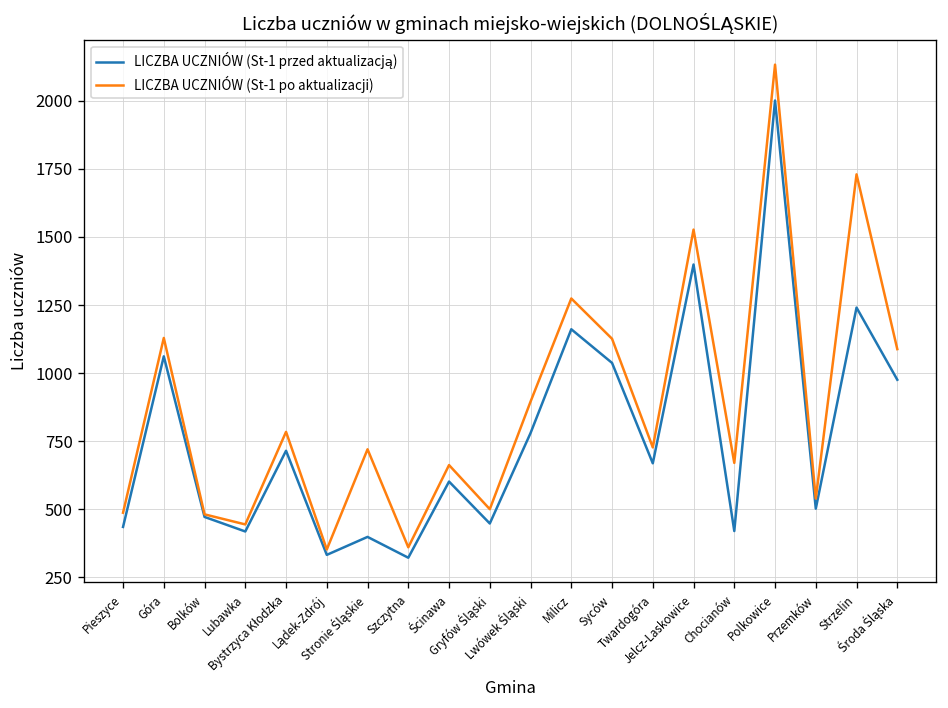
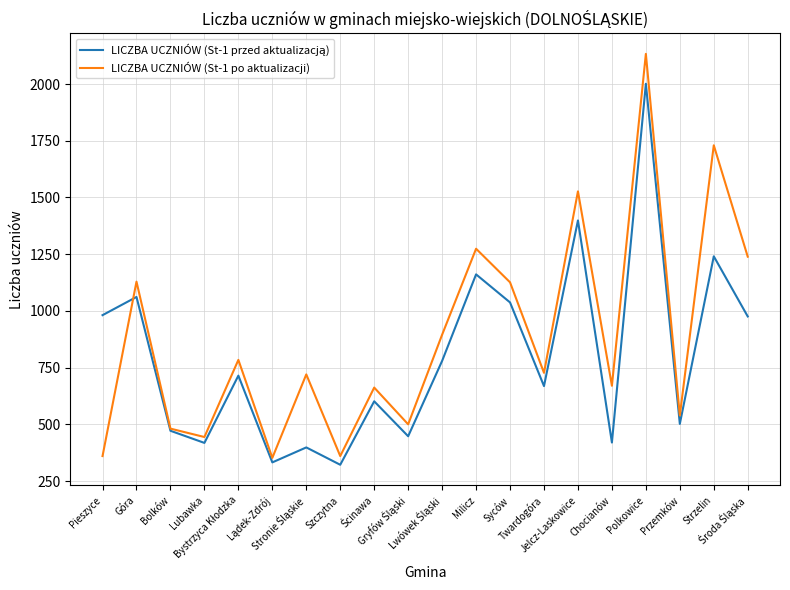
LICZBA UCZNIÓW (St-1 przed aktualizacją), Pieszyce: 430 -> 980
LICZBA UCZNIÓW (St-1 po aktualizacji), Pieszyce: 490 -> 360
LICZBA UCZNIÓW (St-1 po aktualizacji), Środa Śląska: 1090 -> 1240
